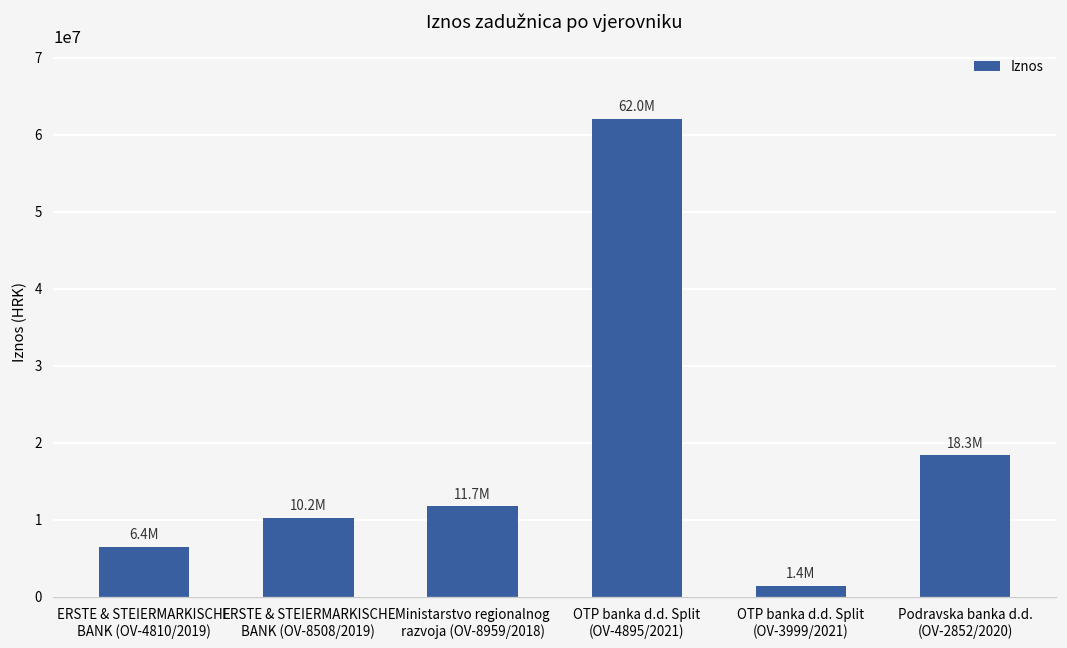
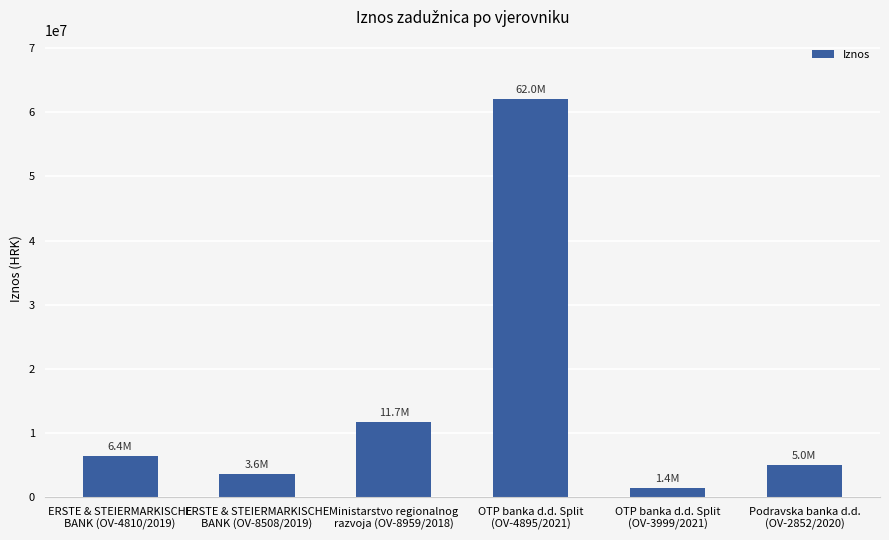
ERSTE & STEIERMARKISCHE BANK (OV-8508/2019): 10.2M -> 3.6M
Podravska banka d.d. (OV-2852/2020): 18.3M -> 5.0M
